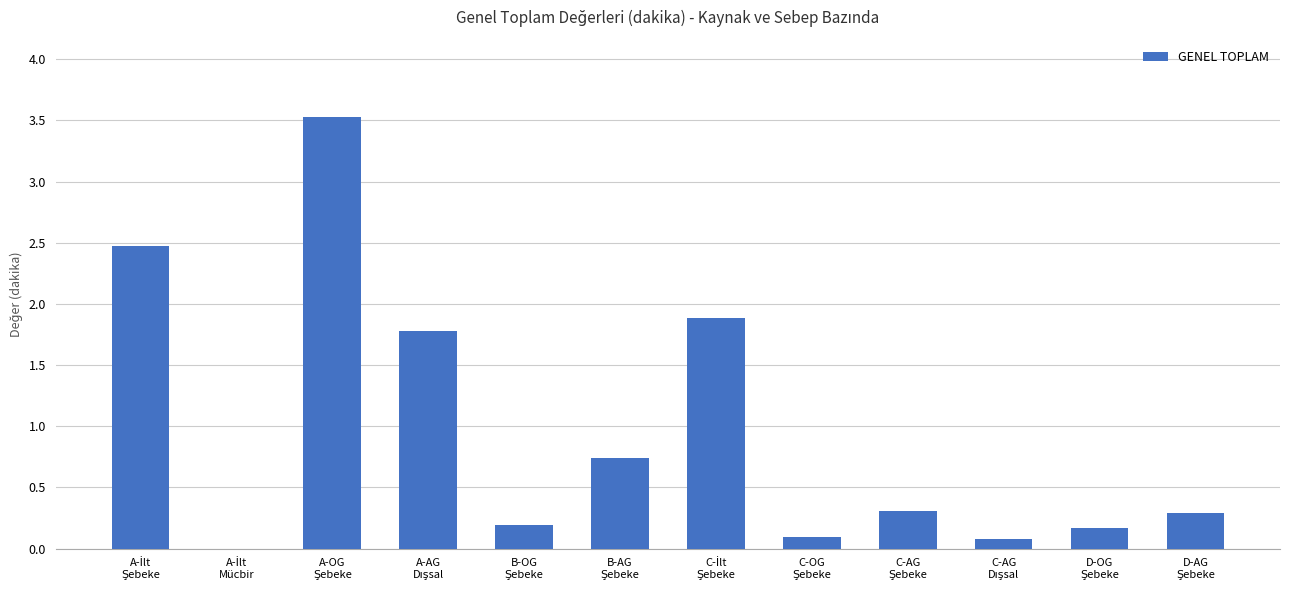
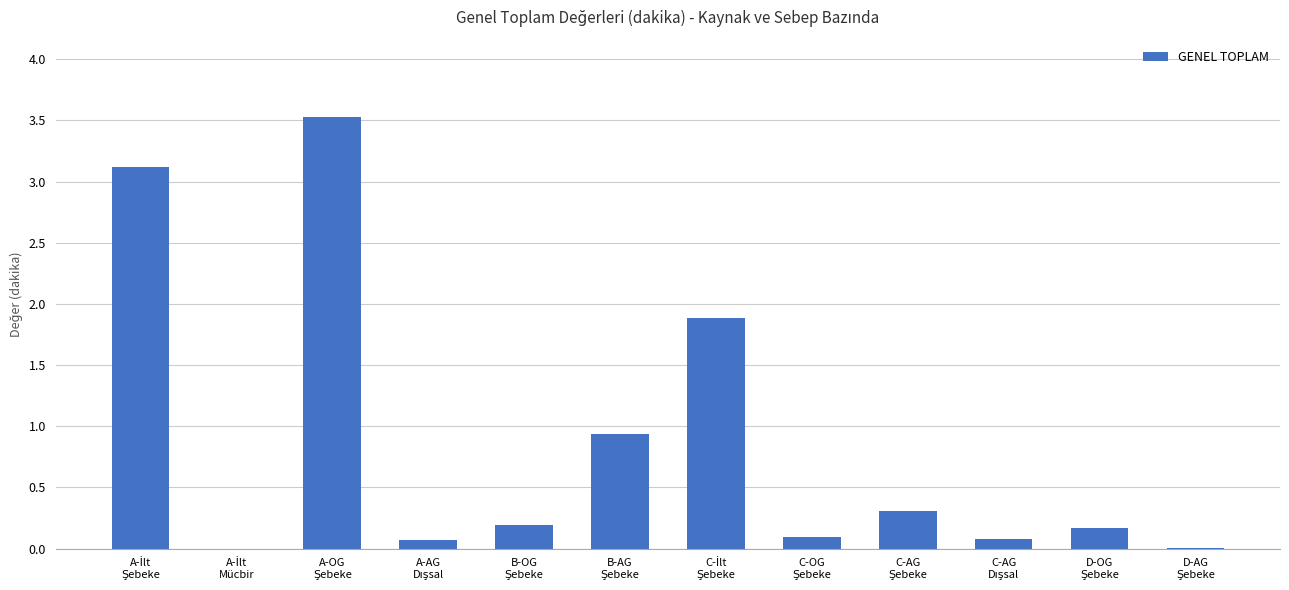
A-İlt Şebeke: 2.47 -> 3.12
A-AG Dışsal: 1.78 -> 0.07
B-AG Şebeke: 0.74 -> 0.93
D-AG Şebeke: 0.29 -> 0.01
